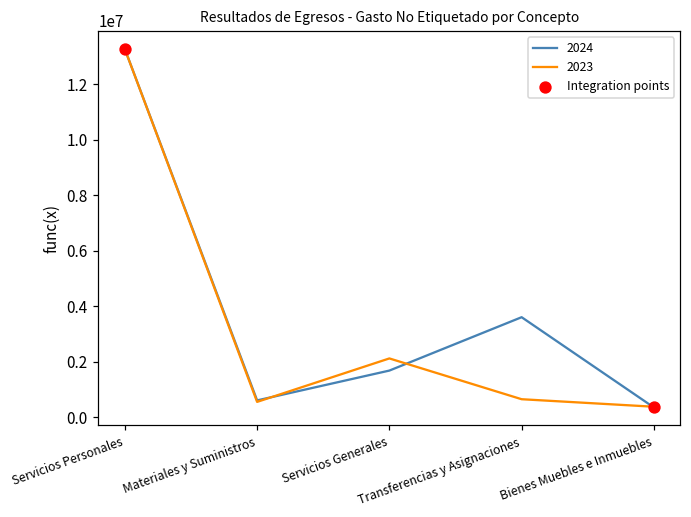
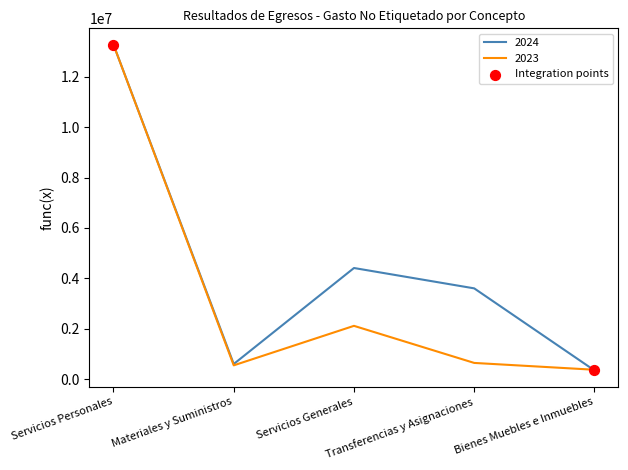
2024, Servicios Generales: 1700000 -> 4400000
